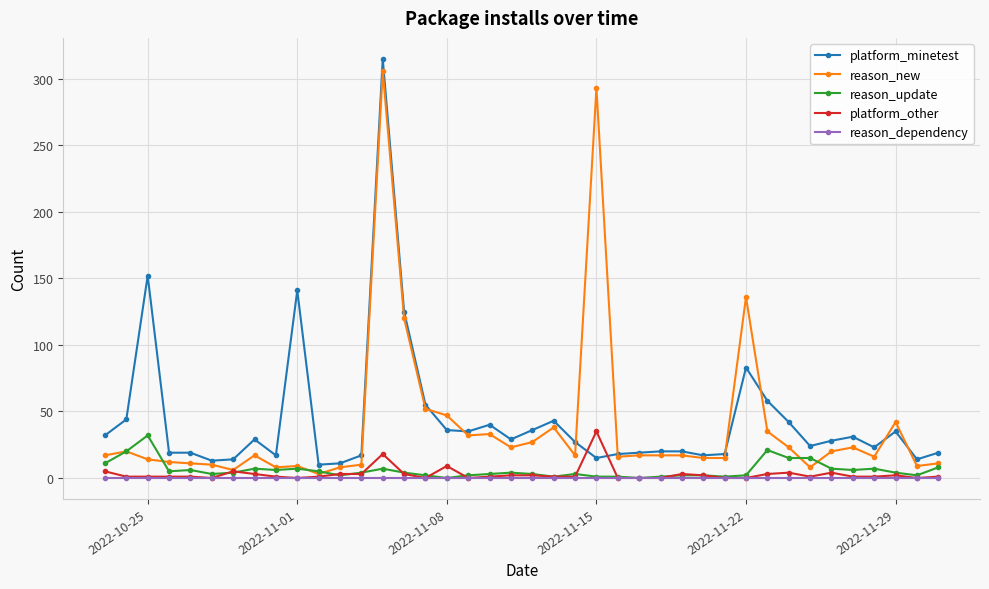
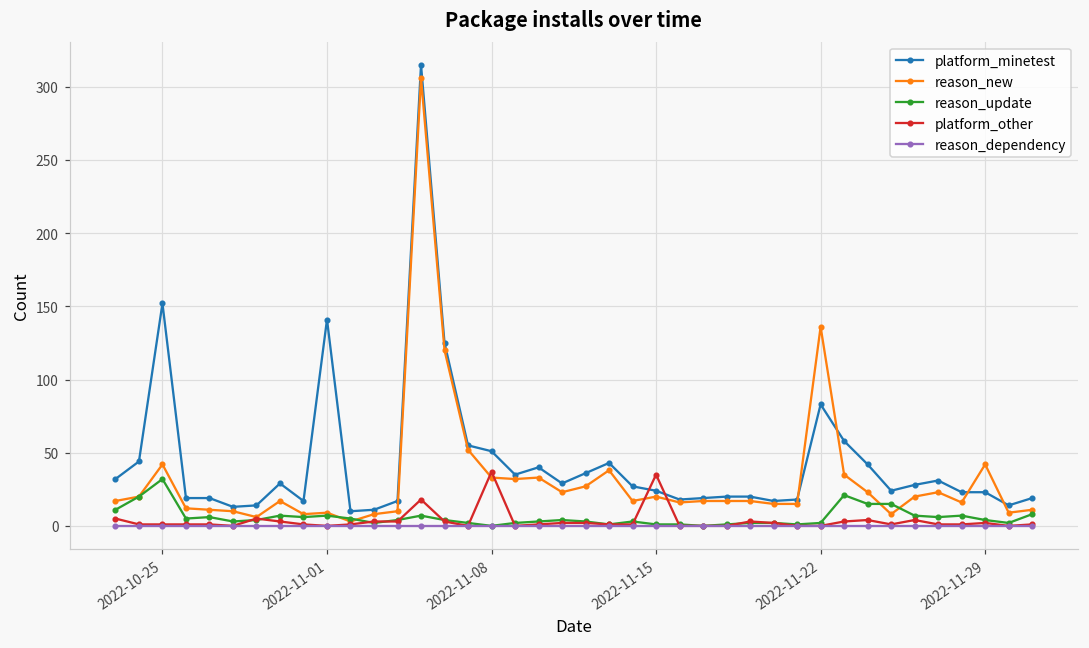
reason_new, 2022-10-25: 14 -> 42
platform_minetest, 2022-11-08: 36 -> 51
reason_new, 2022-11-08: 47 -> 33
platform_other, 2022-11-08: 9 -> 37
platform_minetest, 2022-11-15: 15 -> 24
reason_new, 2022-11-15: 293 -> 20
platform_minetest, 2022-11-29: 35 -> 23
